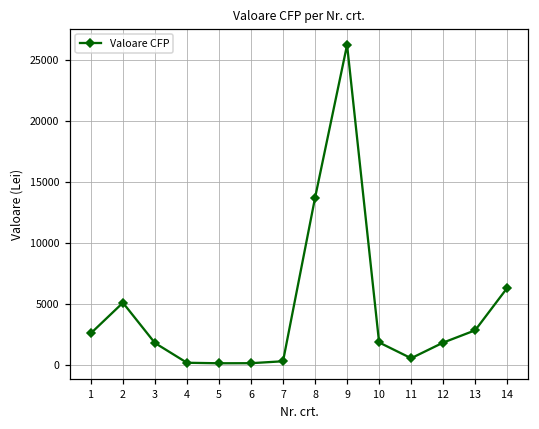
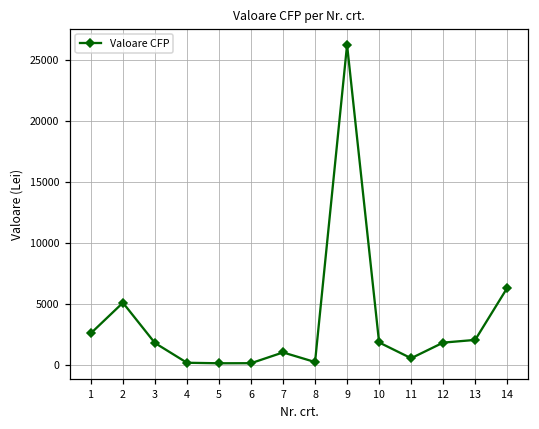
7: 300 -> 1000
8: 13700 -> 200
13: 2800 -> 2000
